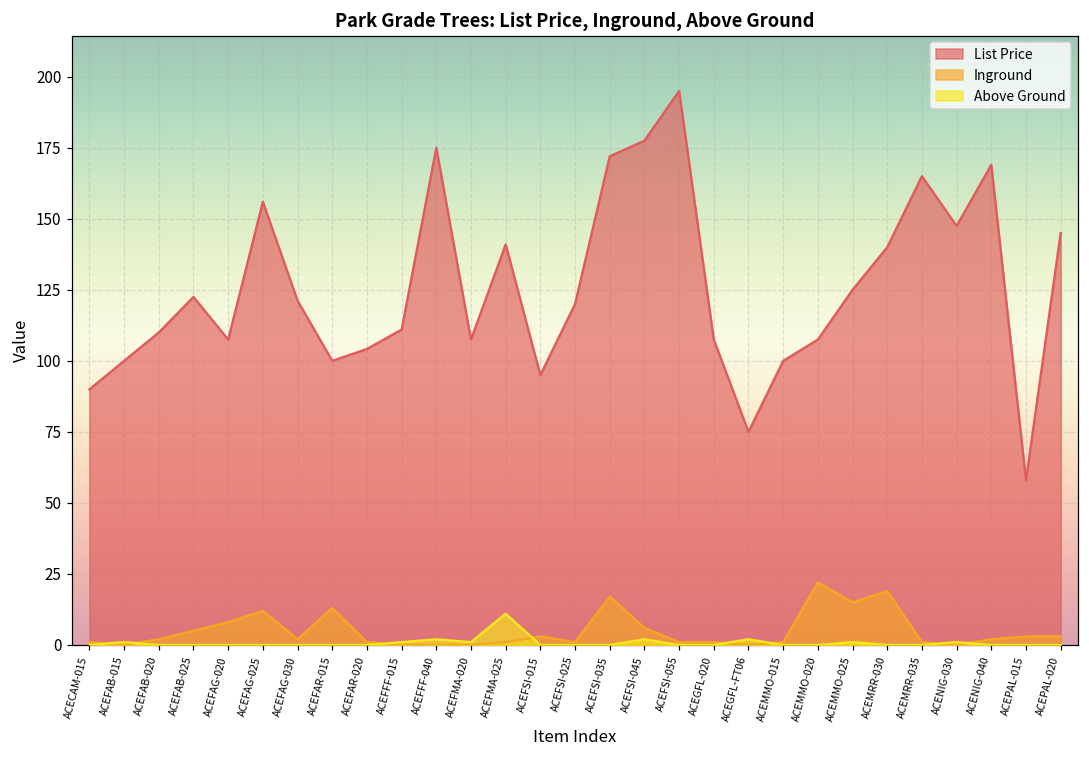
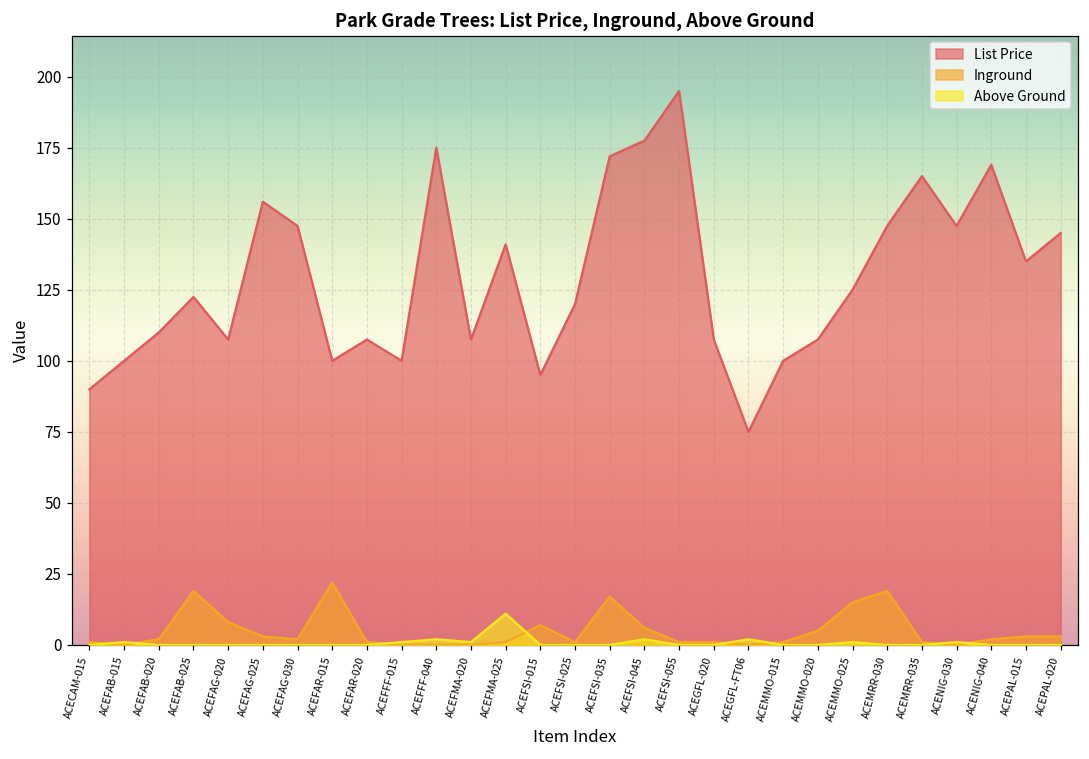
Inground, ACEFAB-025: 5 -> 19
Inground, ACEFAG-025: 12 -> 3
List Price, ACEFAG-030: 121 -> 148
Inground, ACEFAR-015: 13 -> 22
List Price, ACEFAR-020: 104 -> 108
List Price, ACEFFF-015: 111 -> 100
Inground, ACEFSI-015: 3 -> 7
Inground, ACEMMO-020: 22 -> 5
List Price, ACEMRR-030: 140 -> 148
List Price, ACEPAL-015: 58 -> 135
